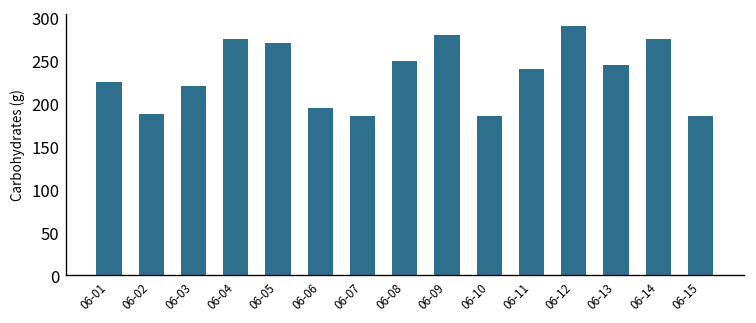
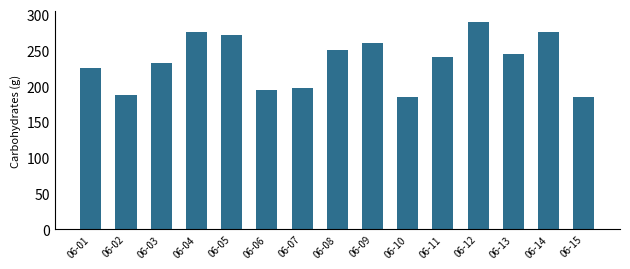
06-03: 220 -> 230
06-07: 190 -> 200
06-09: 280 -> 260
